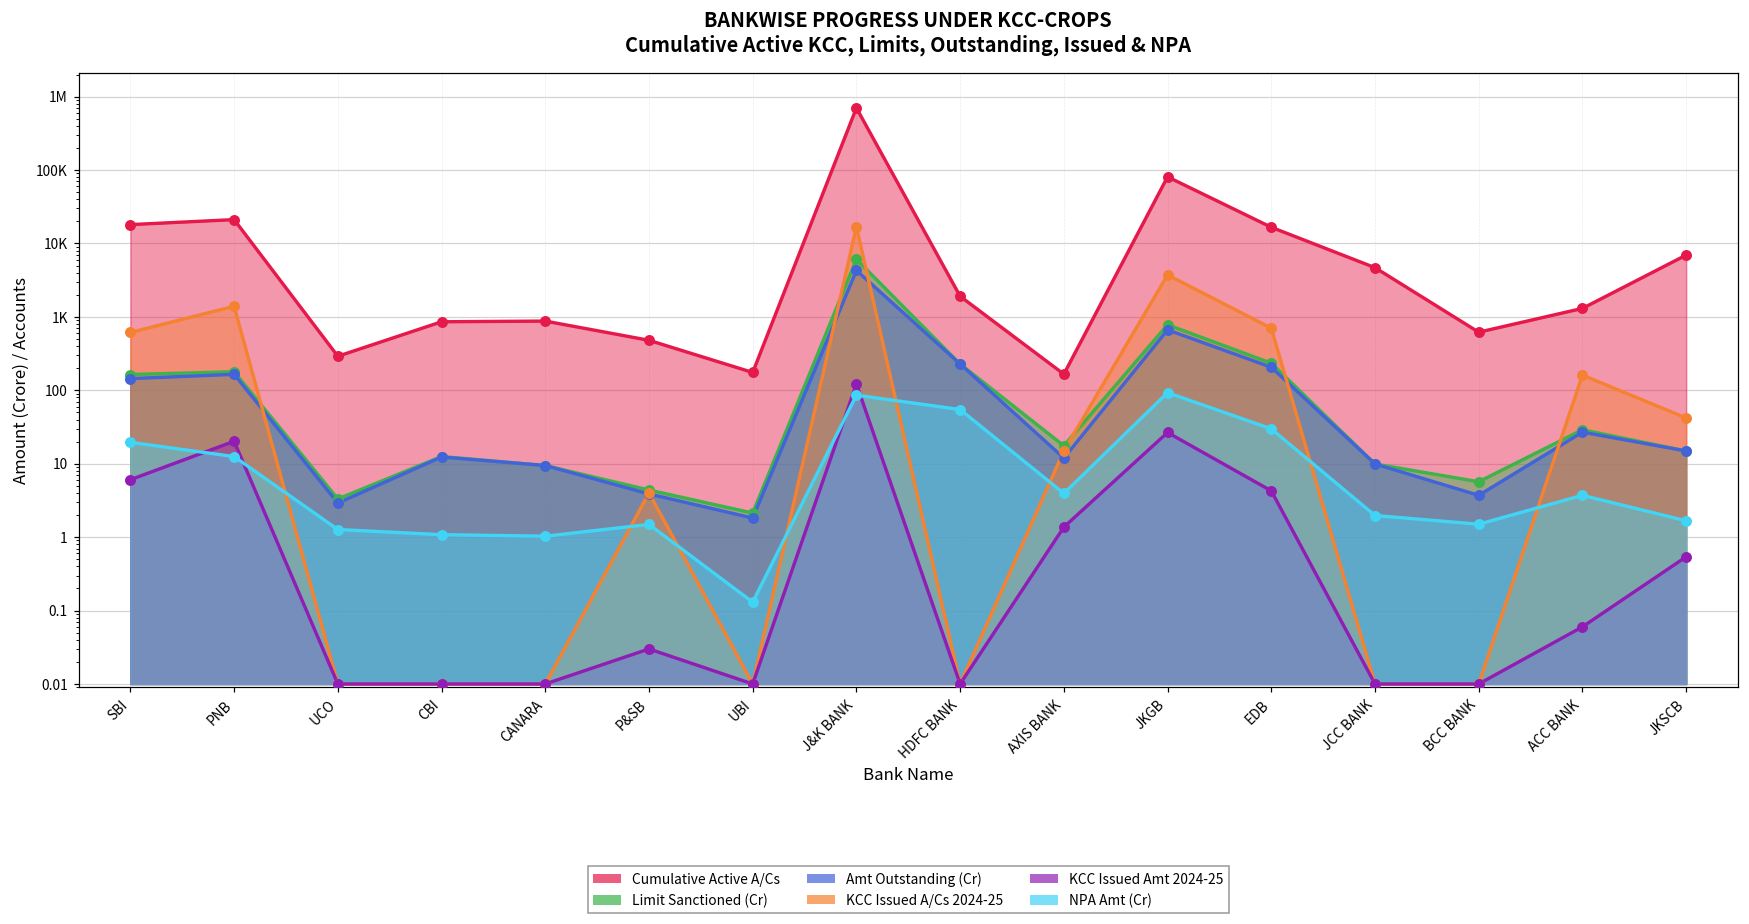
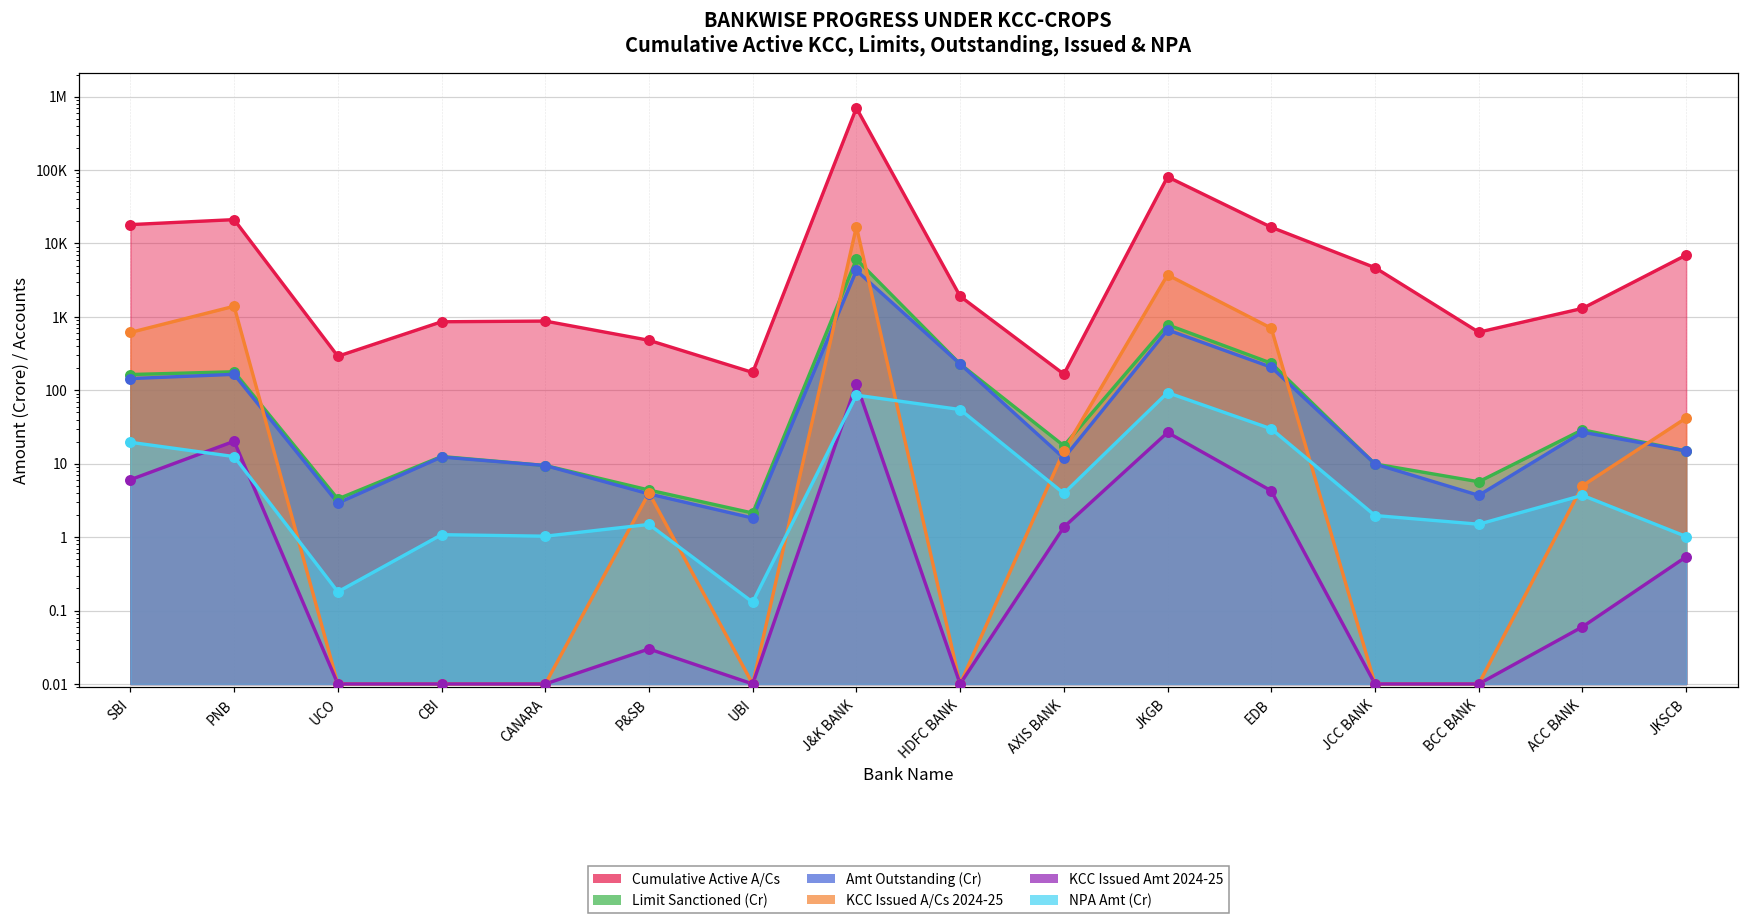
NPA Amt (Cr), UCO: 1.3 -> 0.18
KCC Issued A/Cs 2024-25, ACC BANK: 160 -> 5
NPA Amt (Cr), JKSCB: 1.7 -> 1.0
